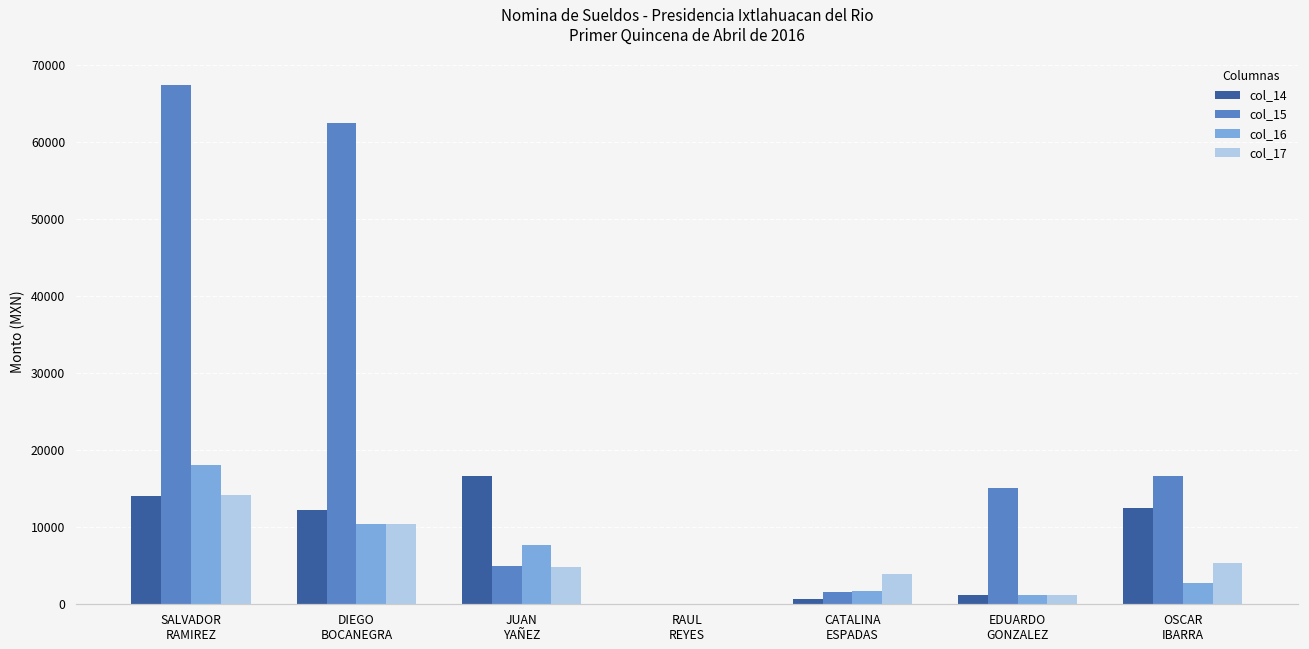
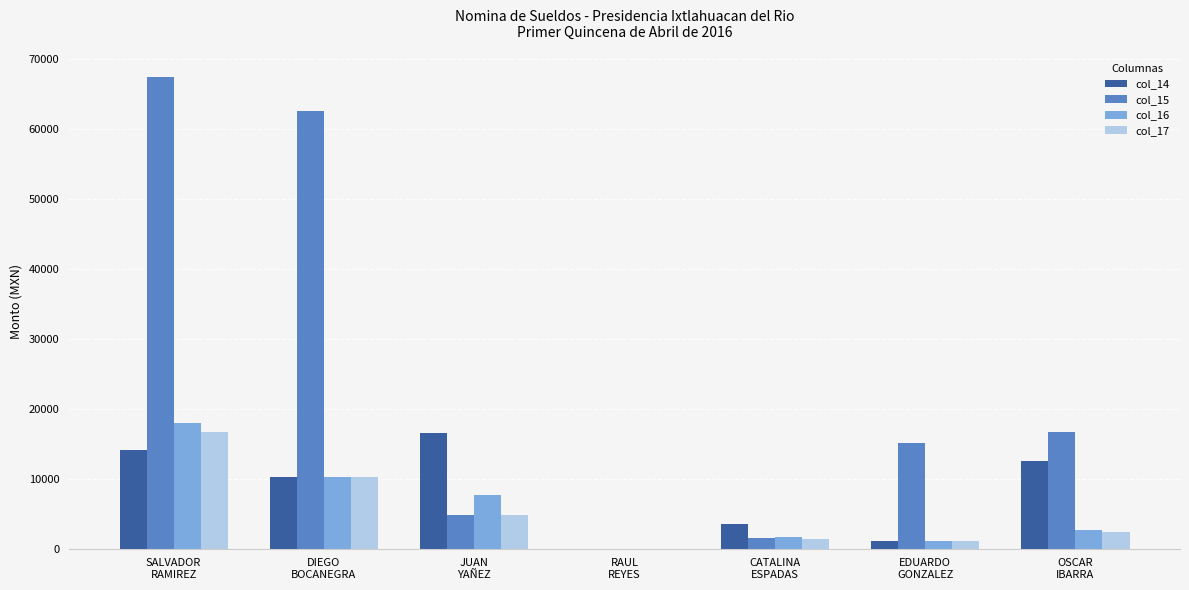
col_17, SALVADOR RAMIREZ: 14000 -> 17000
col_14, DIEGO BOCANEGRA: 12000 -> 10000
col_14, CATALINA ESPADAS: 1000 -> 4000
col_17, CATALINA ESPADAS: 4000 -> 1000
col_17, OSCAR IBARRA: 5000 -> 2000
